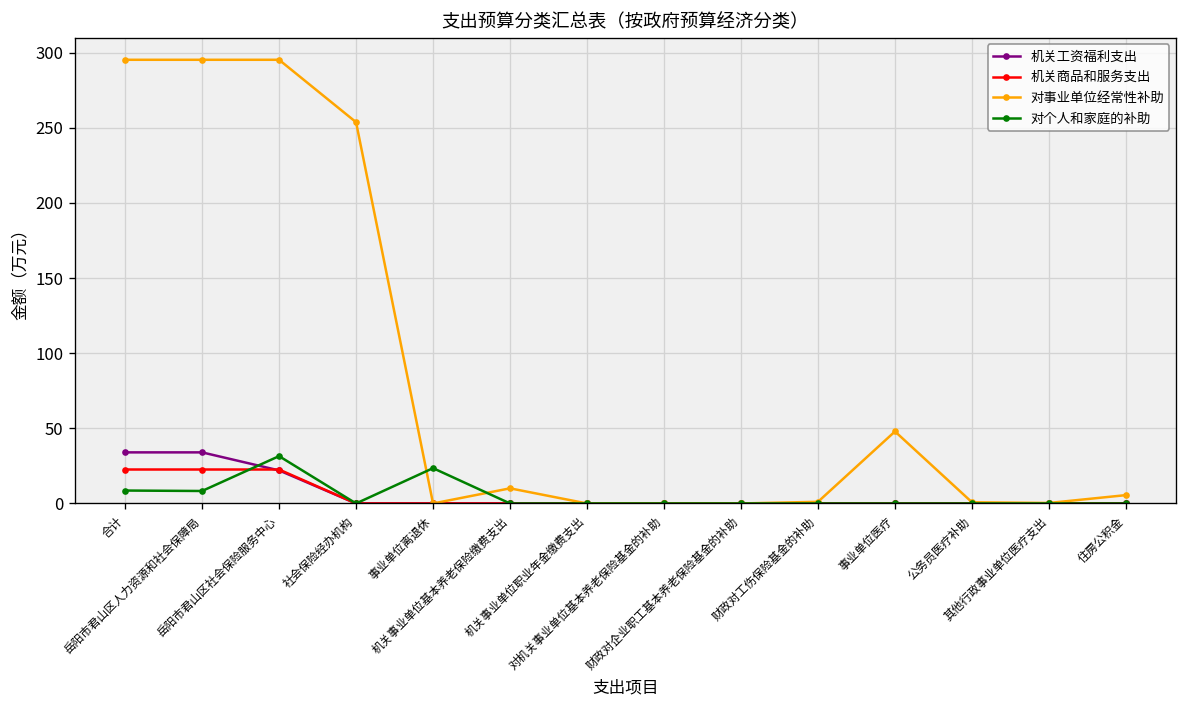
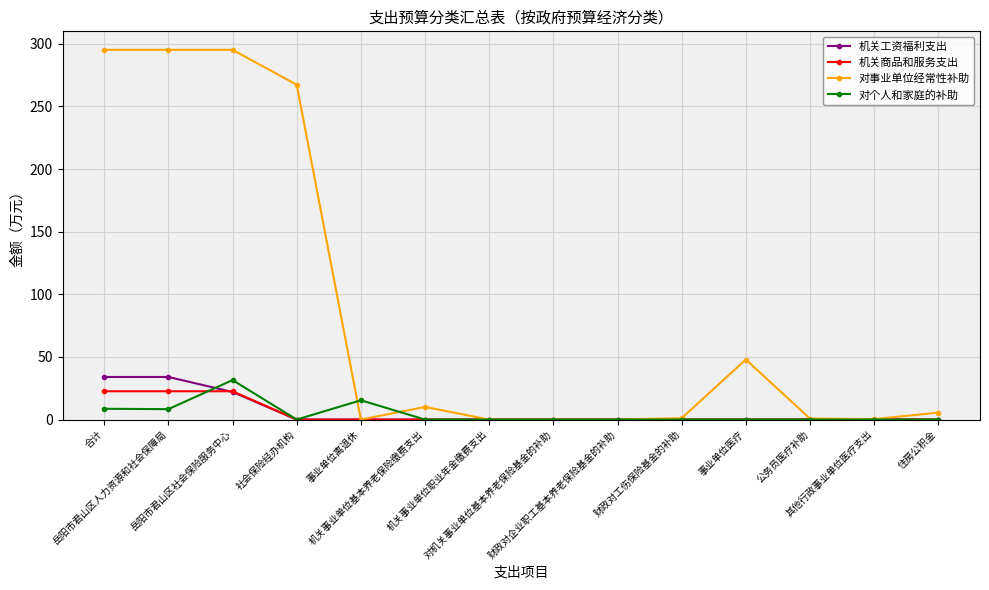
对事业单位经常性补助, 社会保险经办机构: 254 -> 267
对个人和家庭的补助, 事业单位离退休: 24 -> 15
